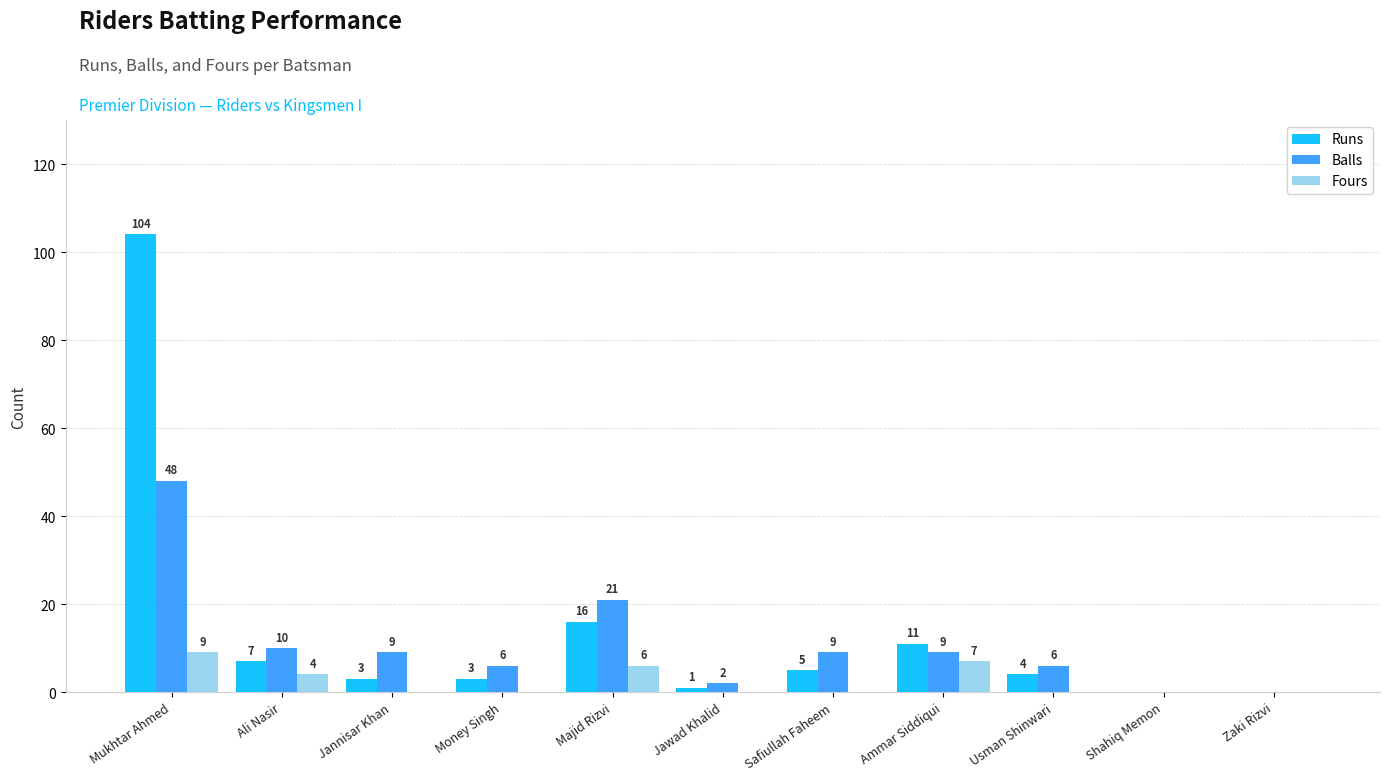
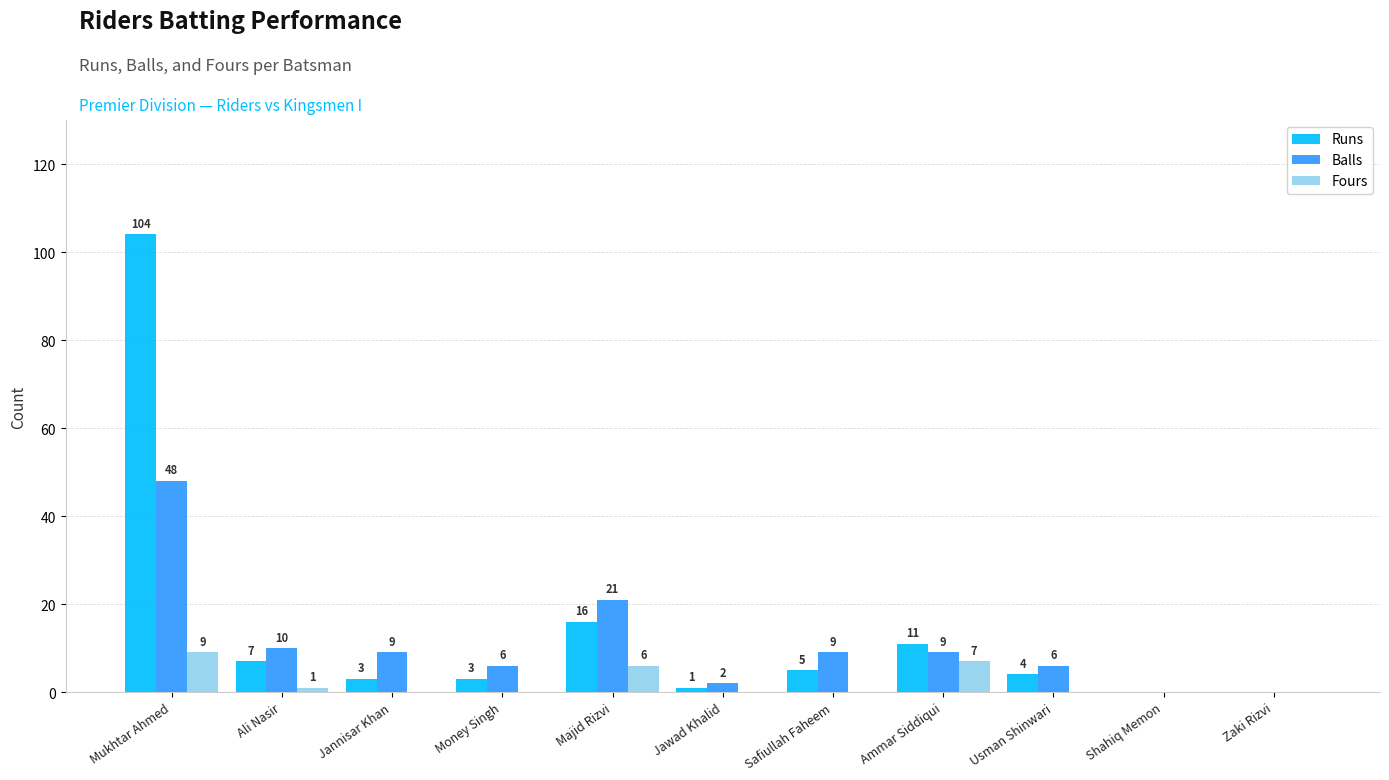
Fours, Ali Nasir: 4 -> 1
